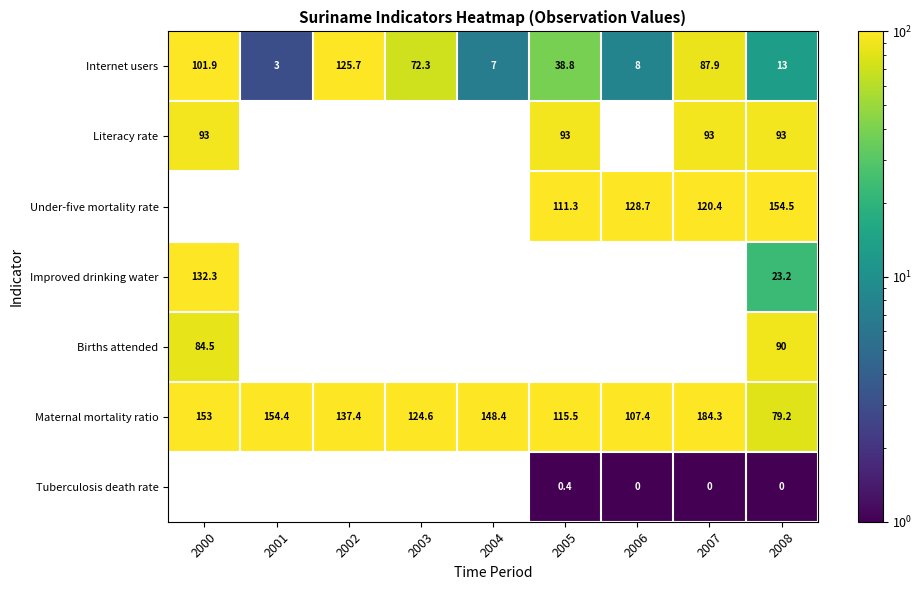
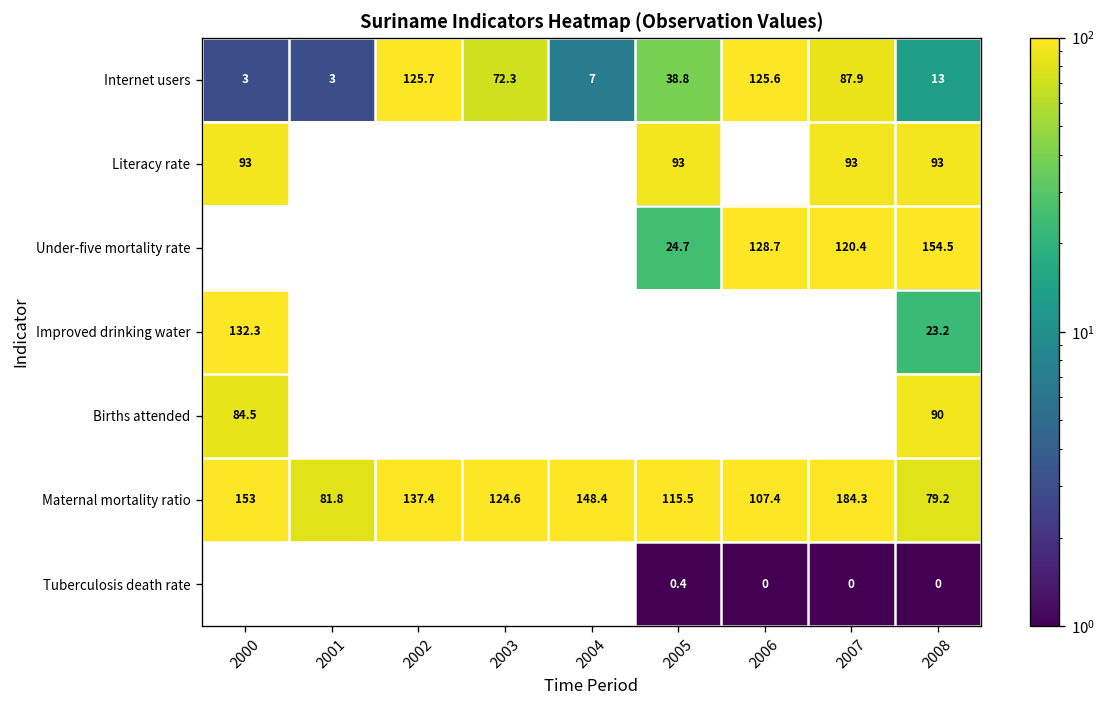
Internet users, 2000: 101.9 -> 3
Internet users, 2006: 8 -> 125.6
Under-five mortality rate, 2005: 111.3 -> 24.7
Maternal mortality ratio, 2001: 154.4 -> 81.8
